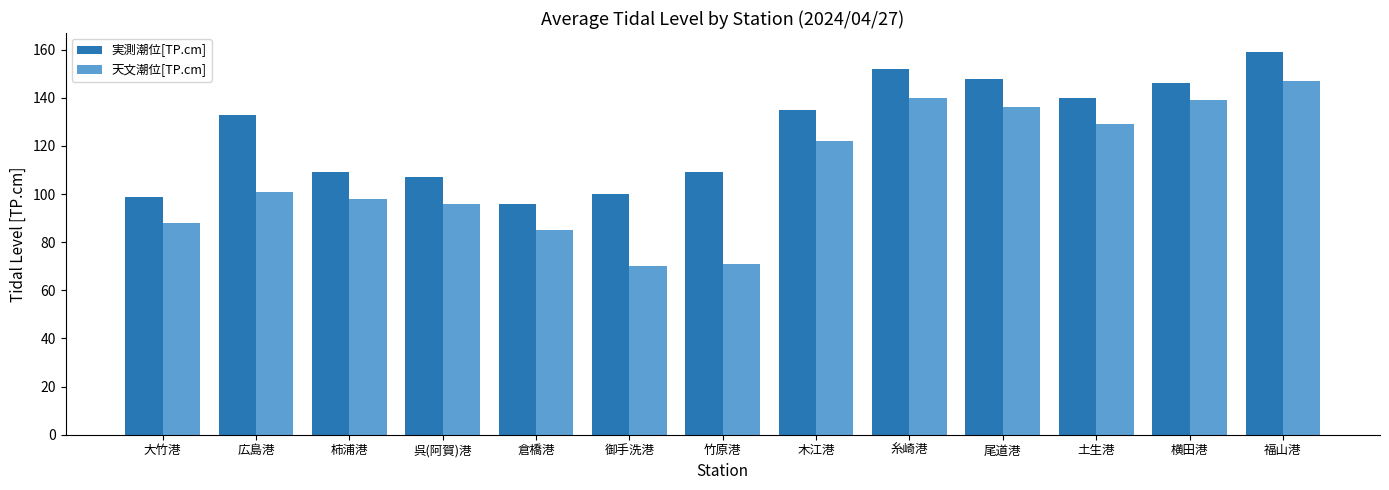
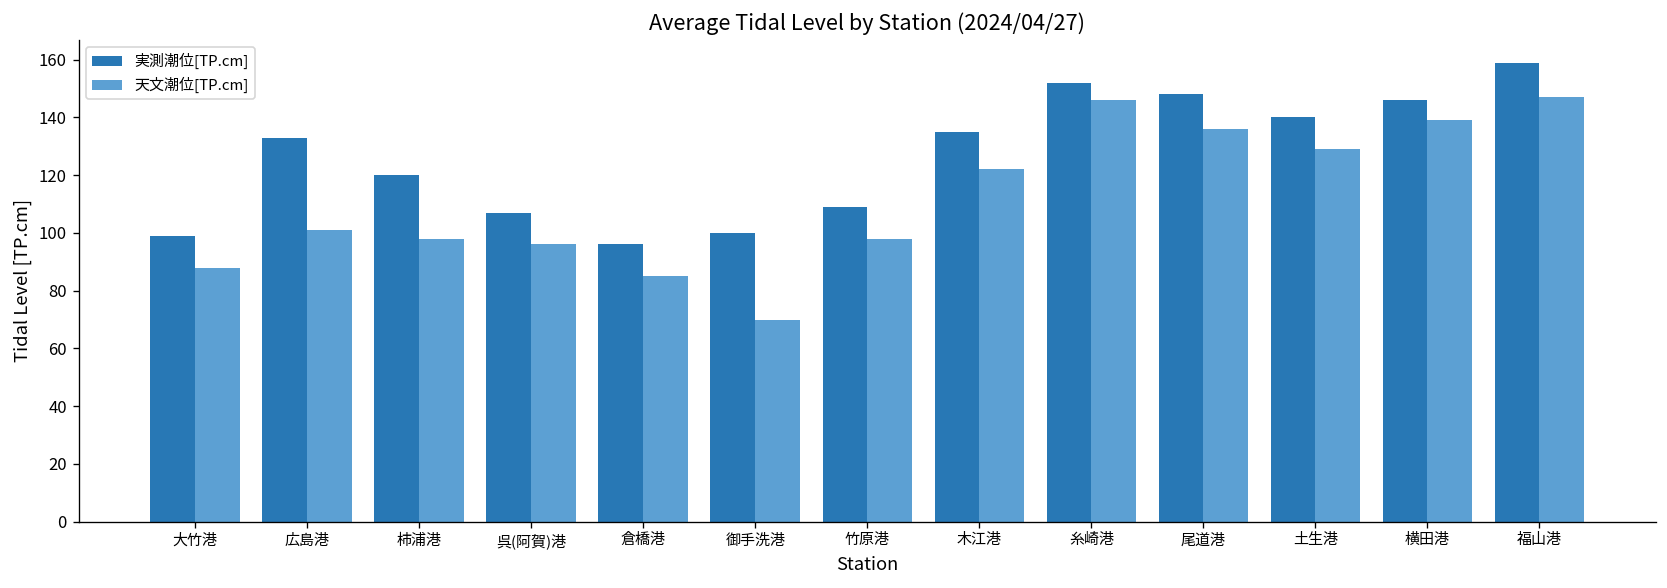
実測潮位[TP.cm], 柿浦港: 109 -> 120
天文潮位[TP.cm], 竹原港: 71 -> 98
天文潮位[TP.cm], 糸崎港: 140 -> 146
